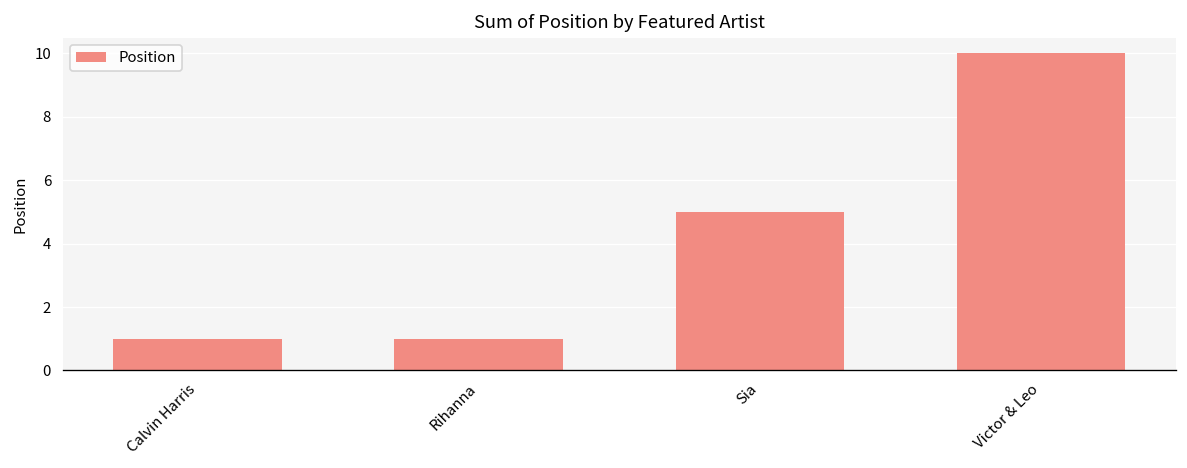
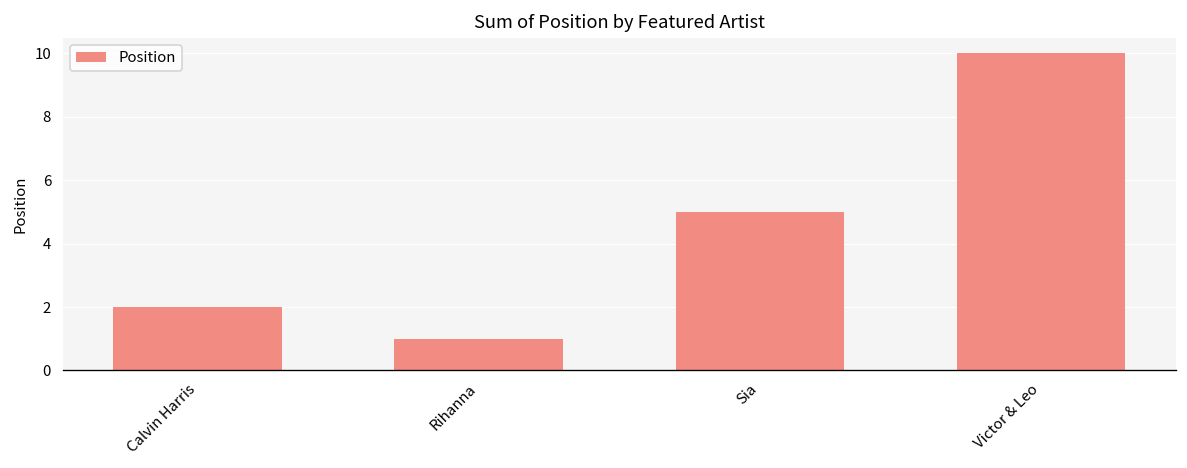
Calvin Harris: 1 -> 2
